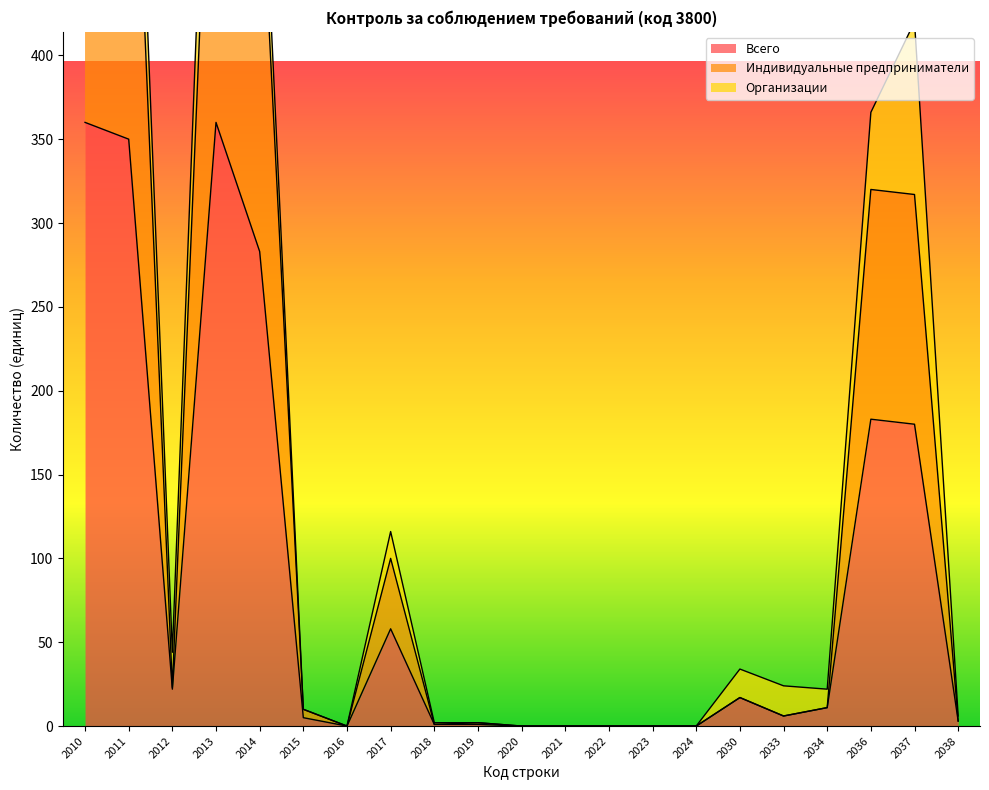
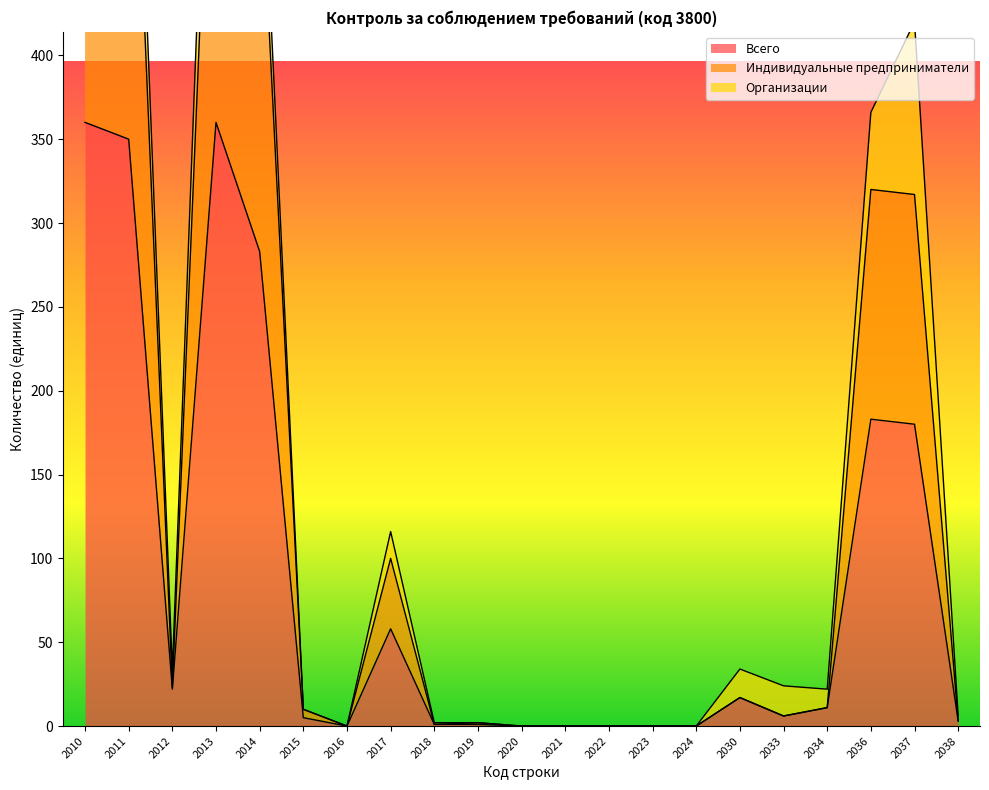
Организации, 2012: 21 -> 10
